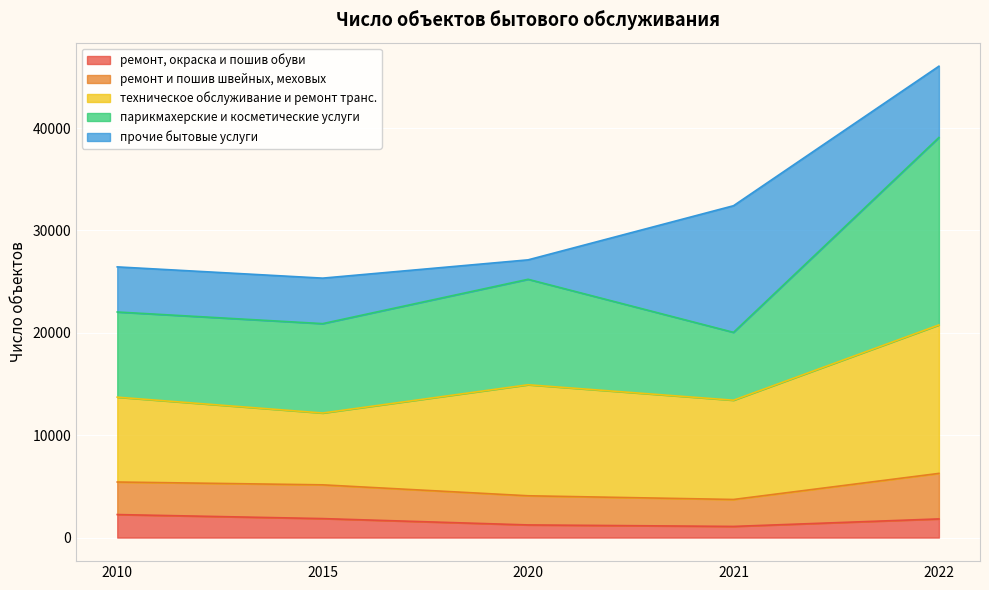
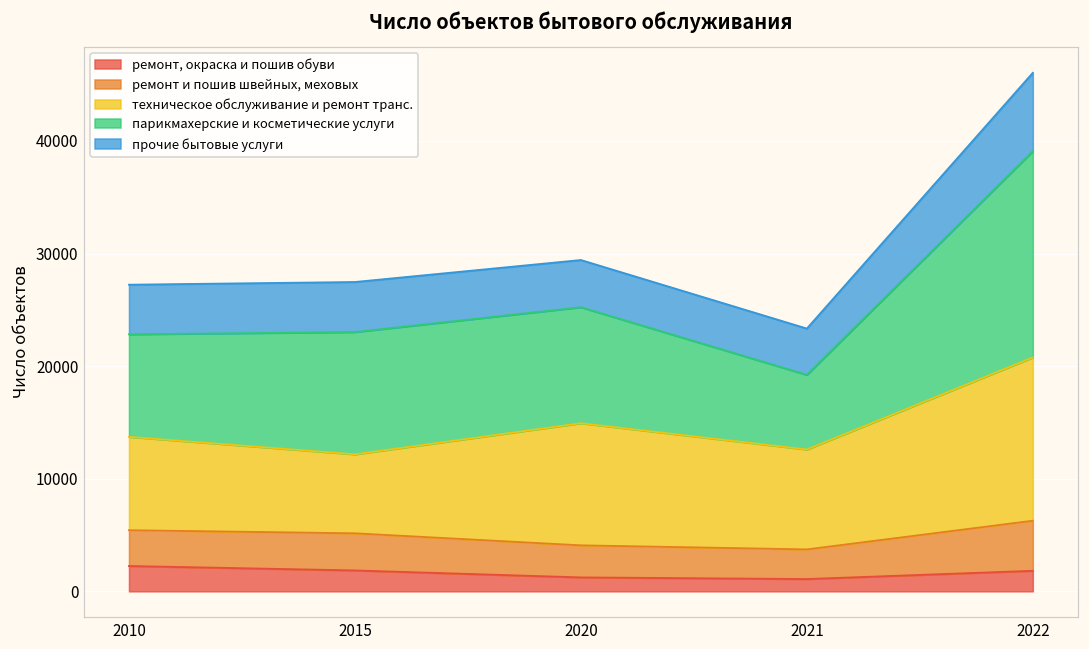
парикмахерские и косметические услуги, 2010: 8300 -> 9100
парикмахерские и косметические услуги, 2015: 8700 -> 10900
прочие бытовые услуги, 2020: 1900 -> 4200
техническое обслуживание и ремонт транс., 2021: 9700 -> 8900
прочие бытовые услуги, 2021: 12400 -> 4100
